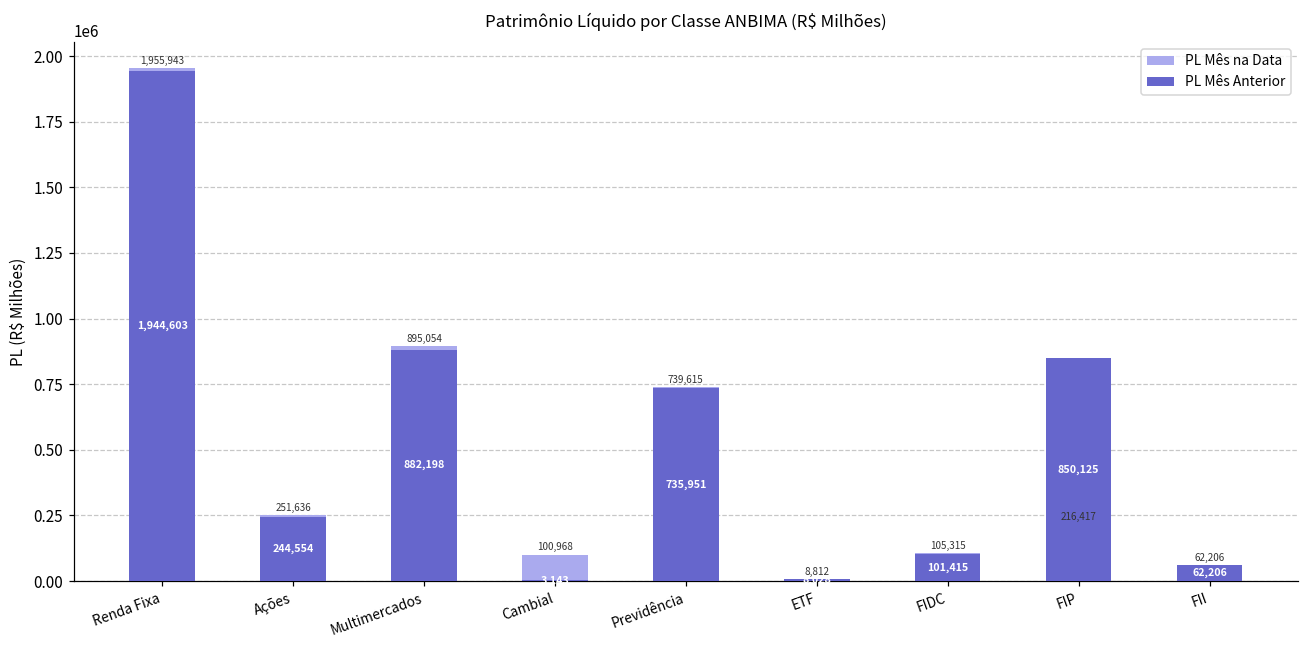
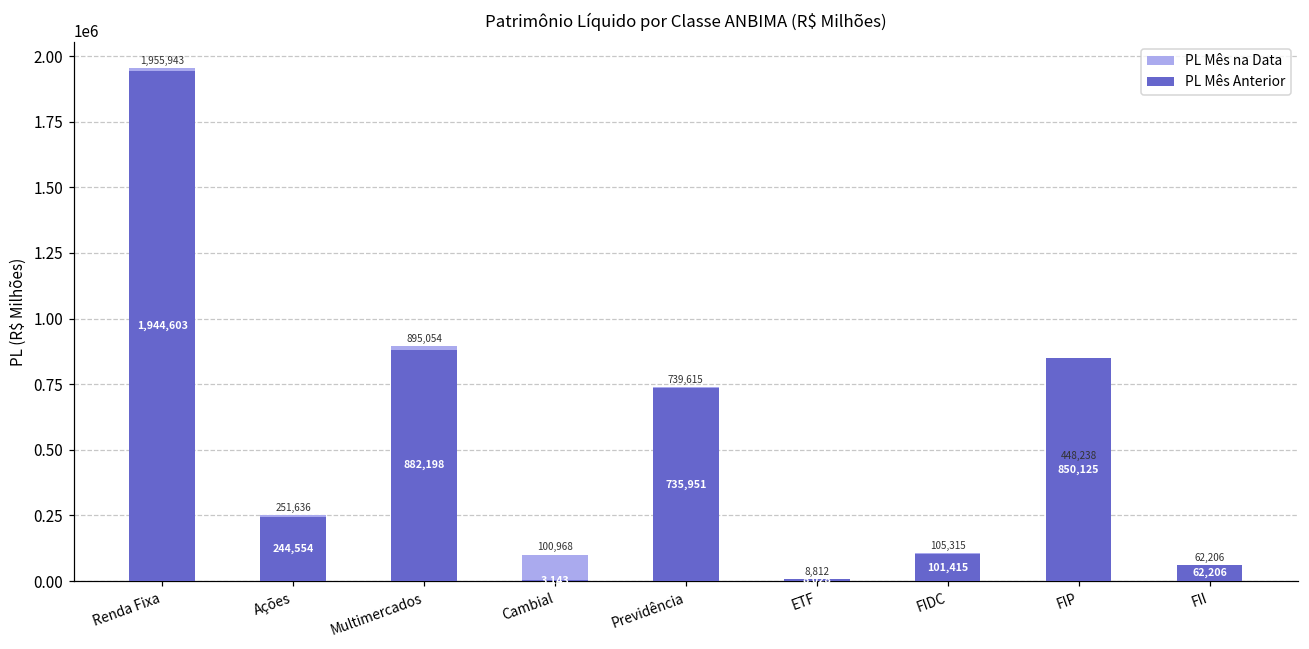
PL Mês na Data, FIP: 216,417 -> 448,238
